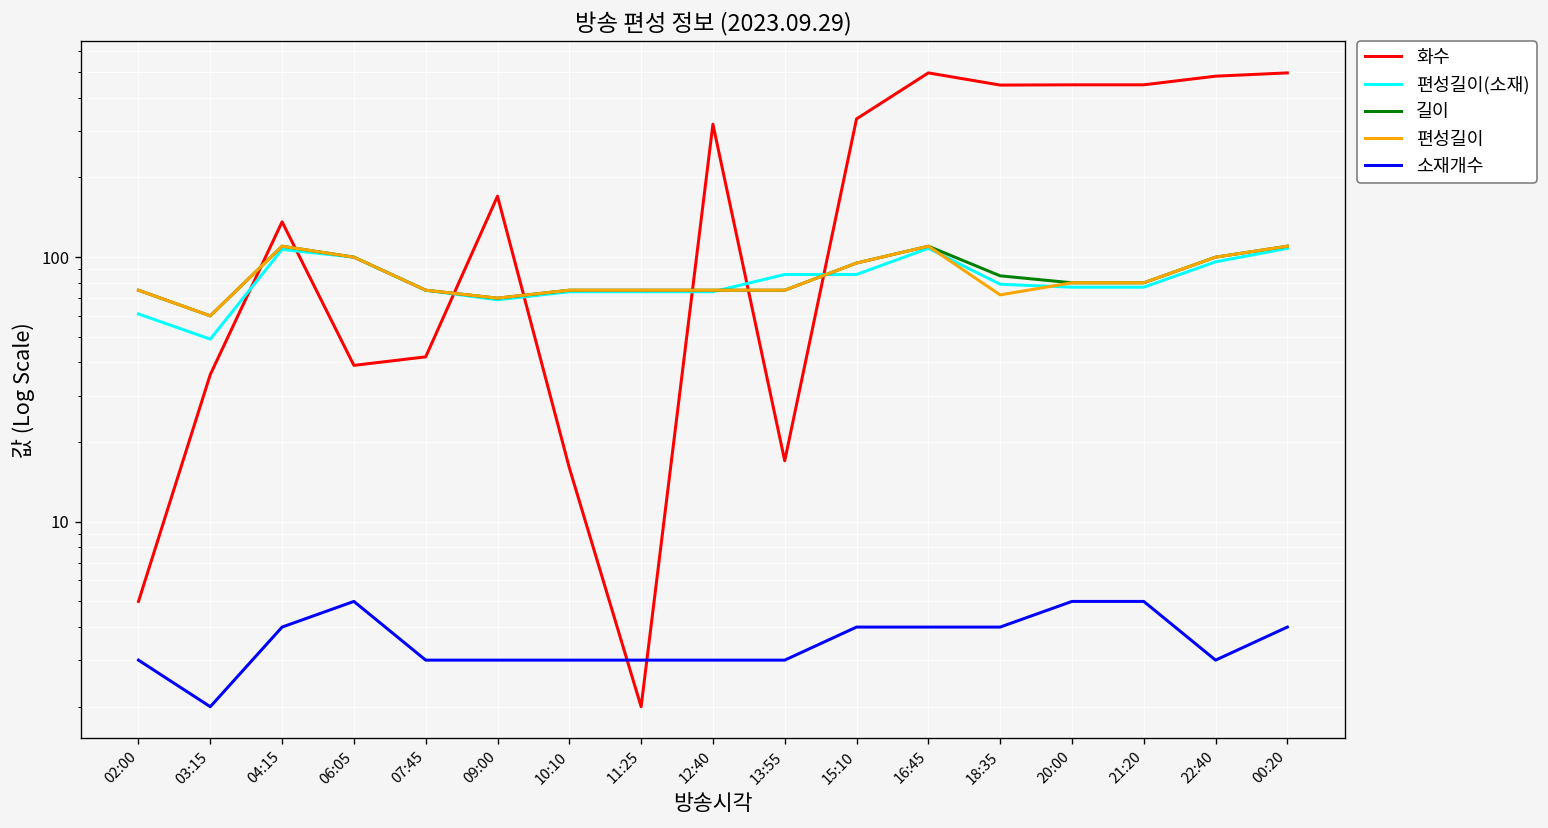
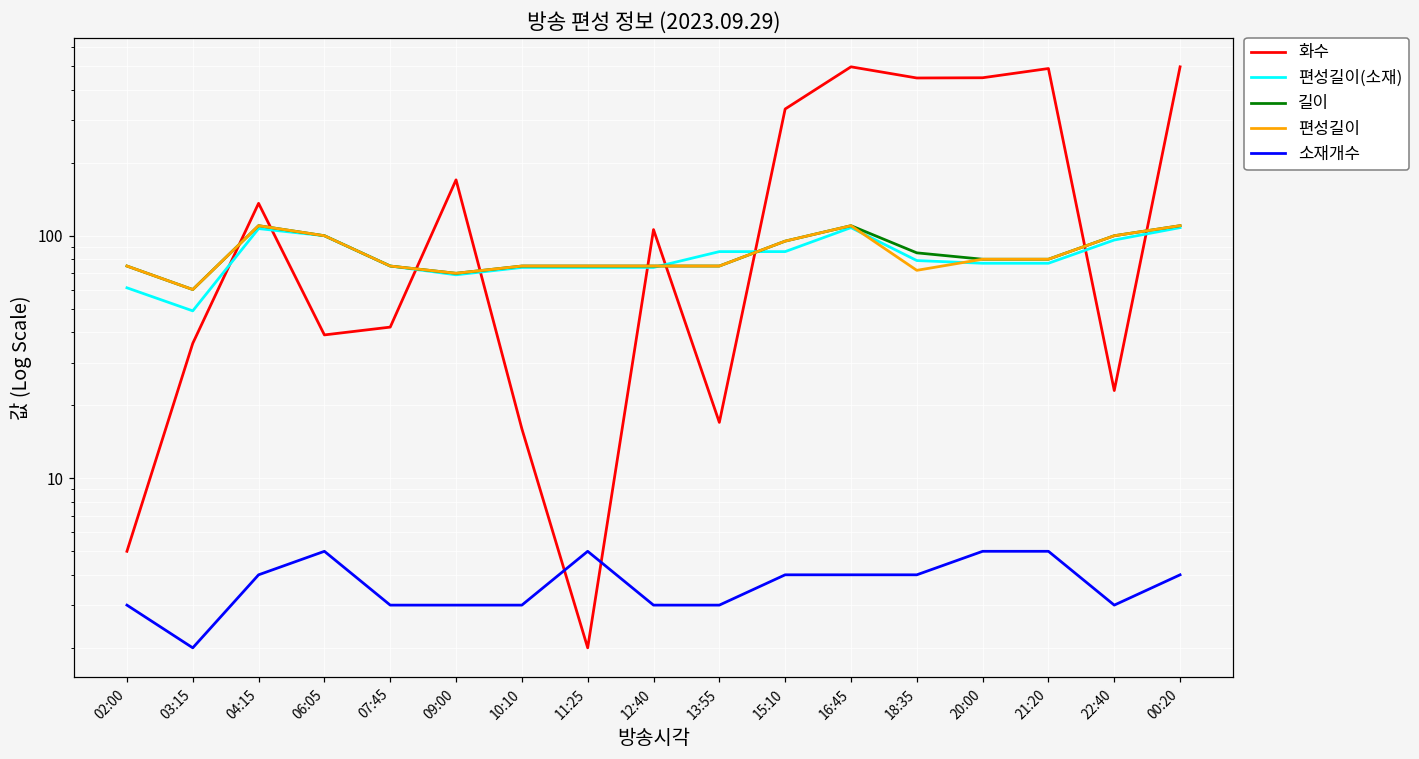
소재개수, 11:25: 3 -> 5
화수, 12:40: 320 -> 110
화수, 21:20: 450 -> 490
화수, 22:40: 480 -> 23
